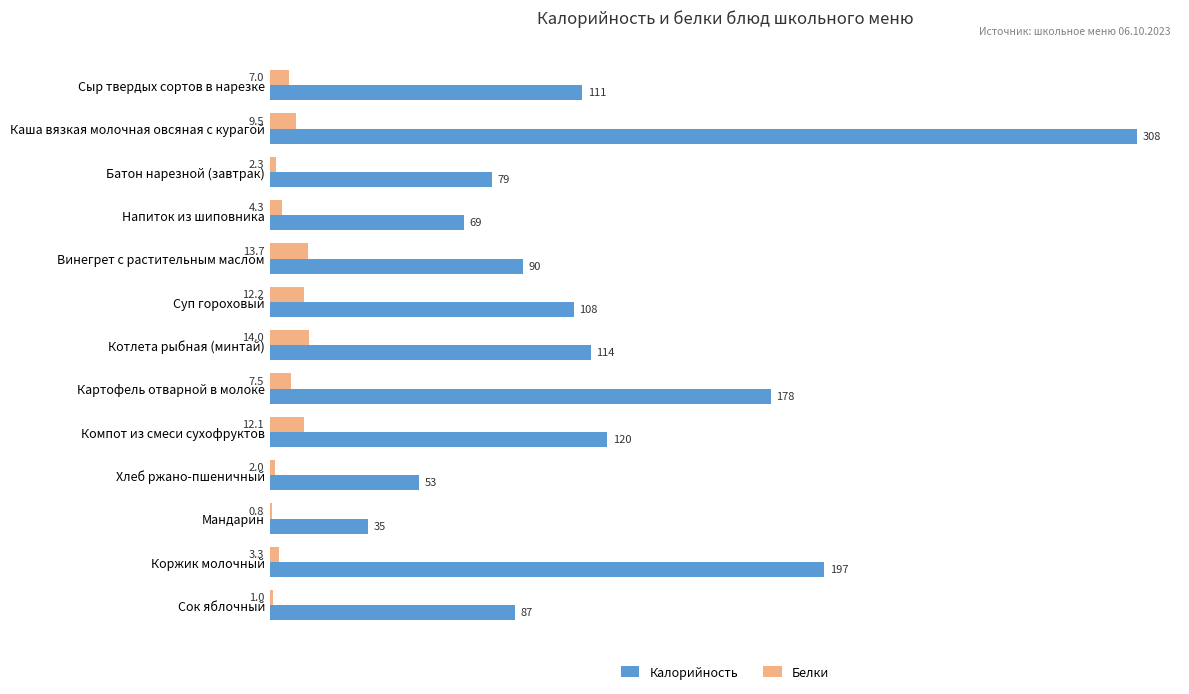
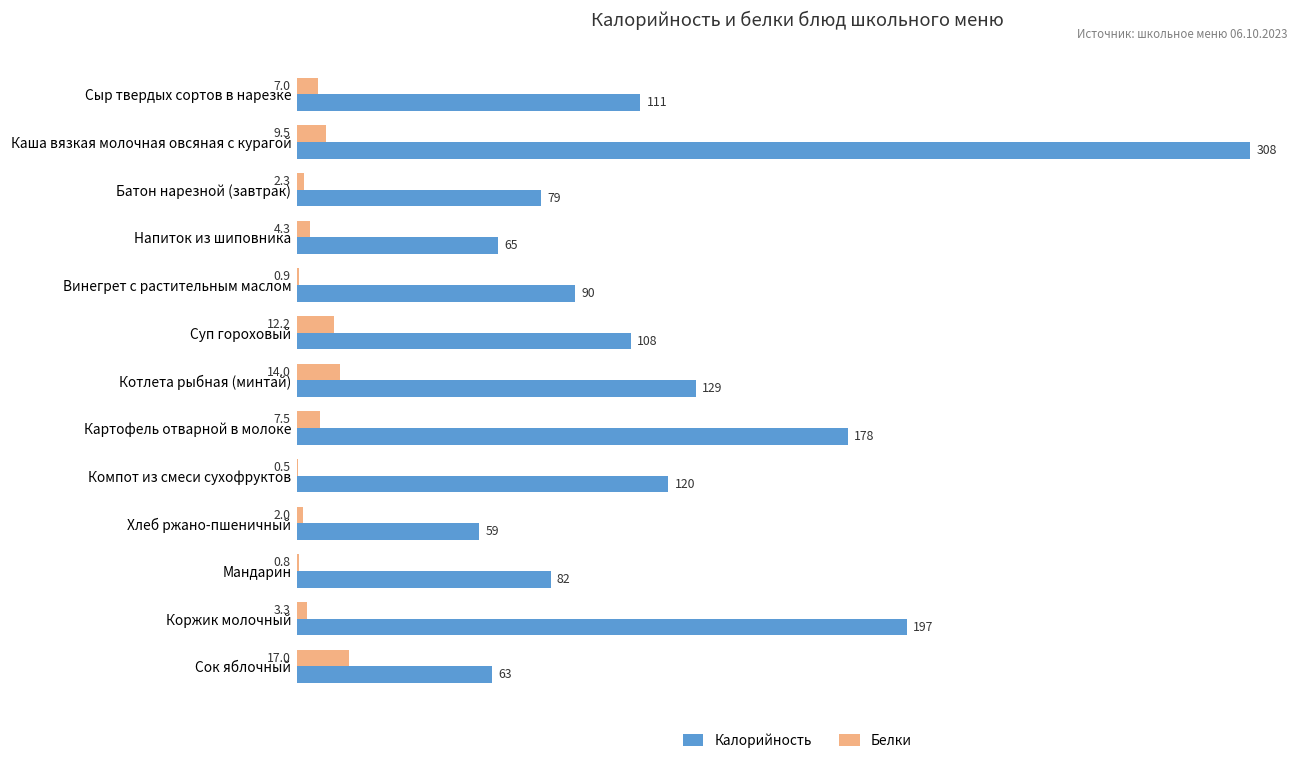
Калорийность, Напиток из шиповника: 69 -> 65
Белки, Винегрет с растительным маслом: 13.7 -> 0.9
Калорийность, Котлета рыбная (минтай): 114 -> 129
Белки, Компот из смеси сухофруктов: 12.1 -> 0.5
Калорийность, Хлеб ржано-пшеничный: 53 -> 59
Калорийность, Мандарин: 35 -> 82
Белки, Сок яблочный: 1.0 -> 17.0
Калорийность, Сок яблочный: 87 -> 63
